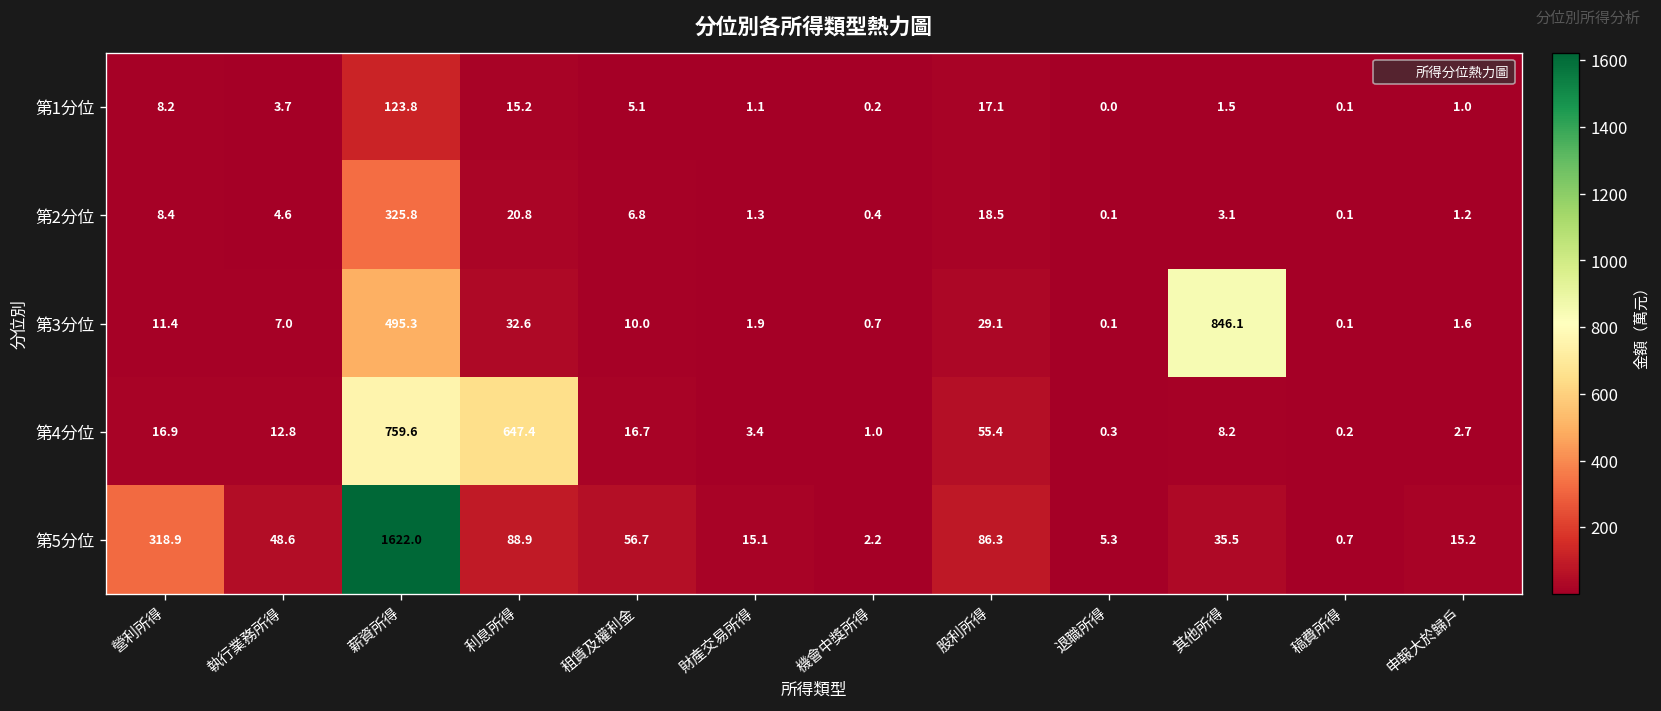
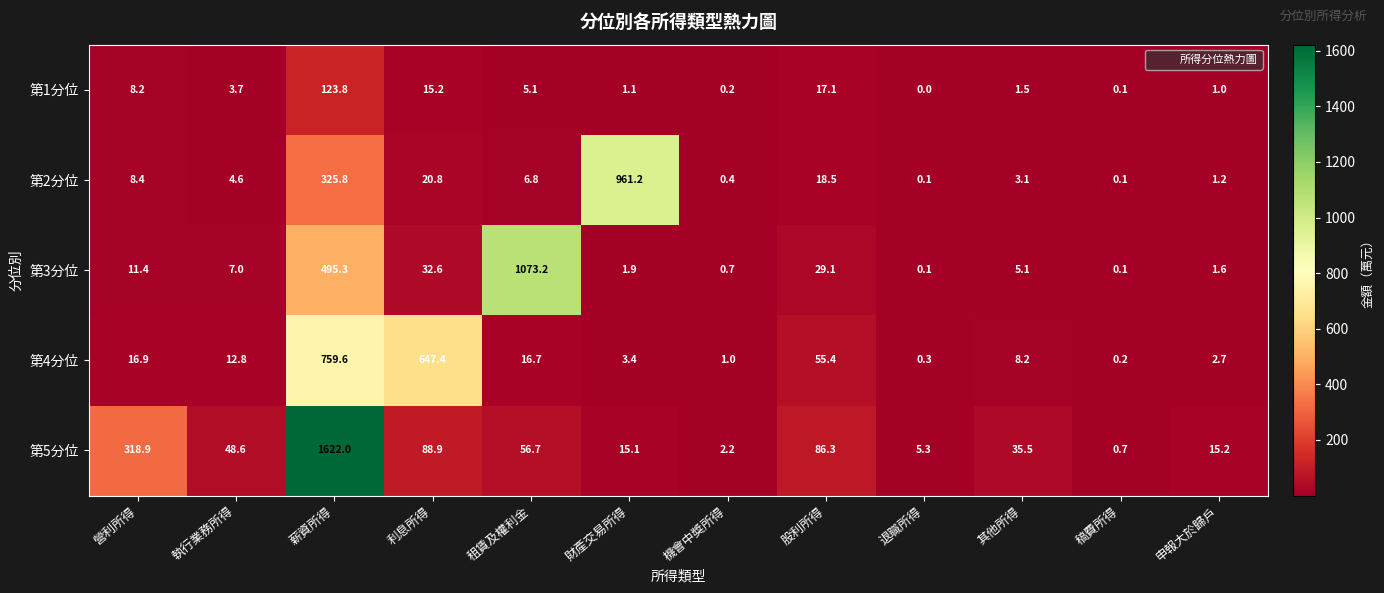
第2分位, 財產交易所得: 1.3 -> 961.2
第3分位, 租賃及權利金: 10.0 -> 1073.2
第3分位, 其他所得: 846.1 -> 5.1
